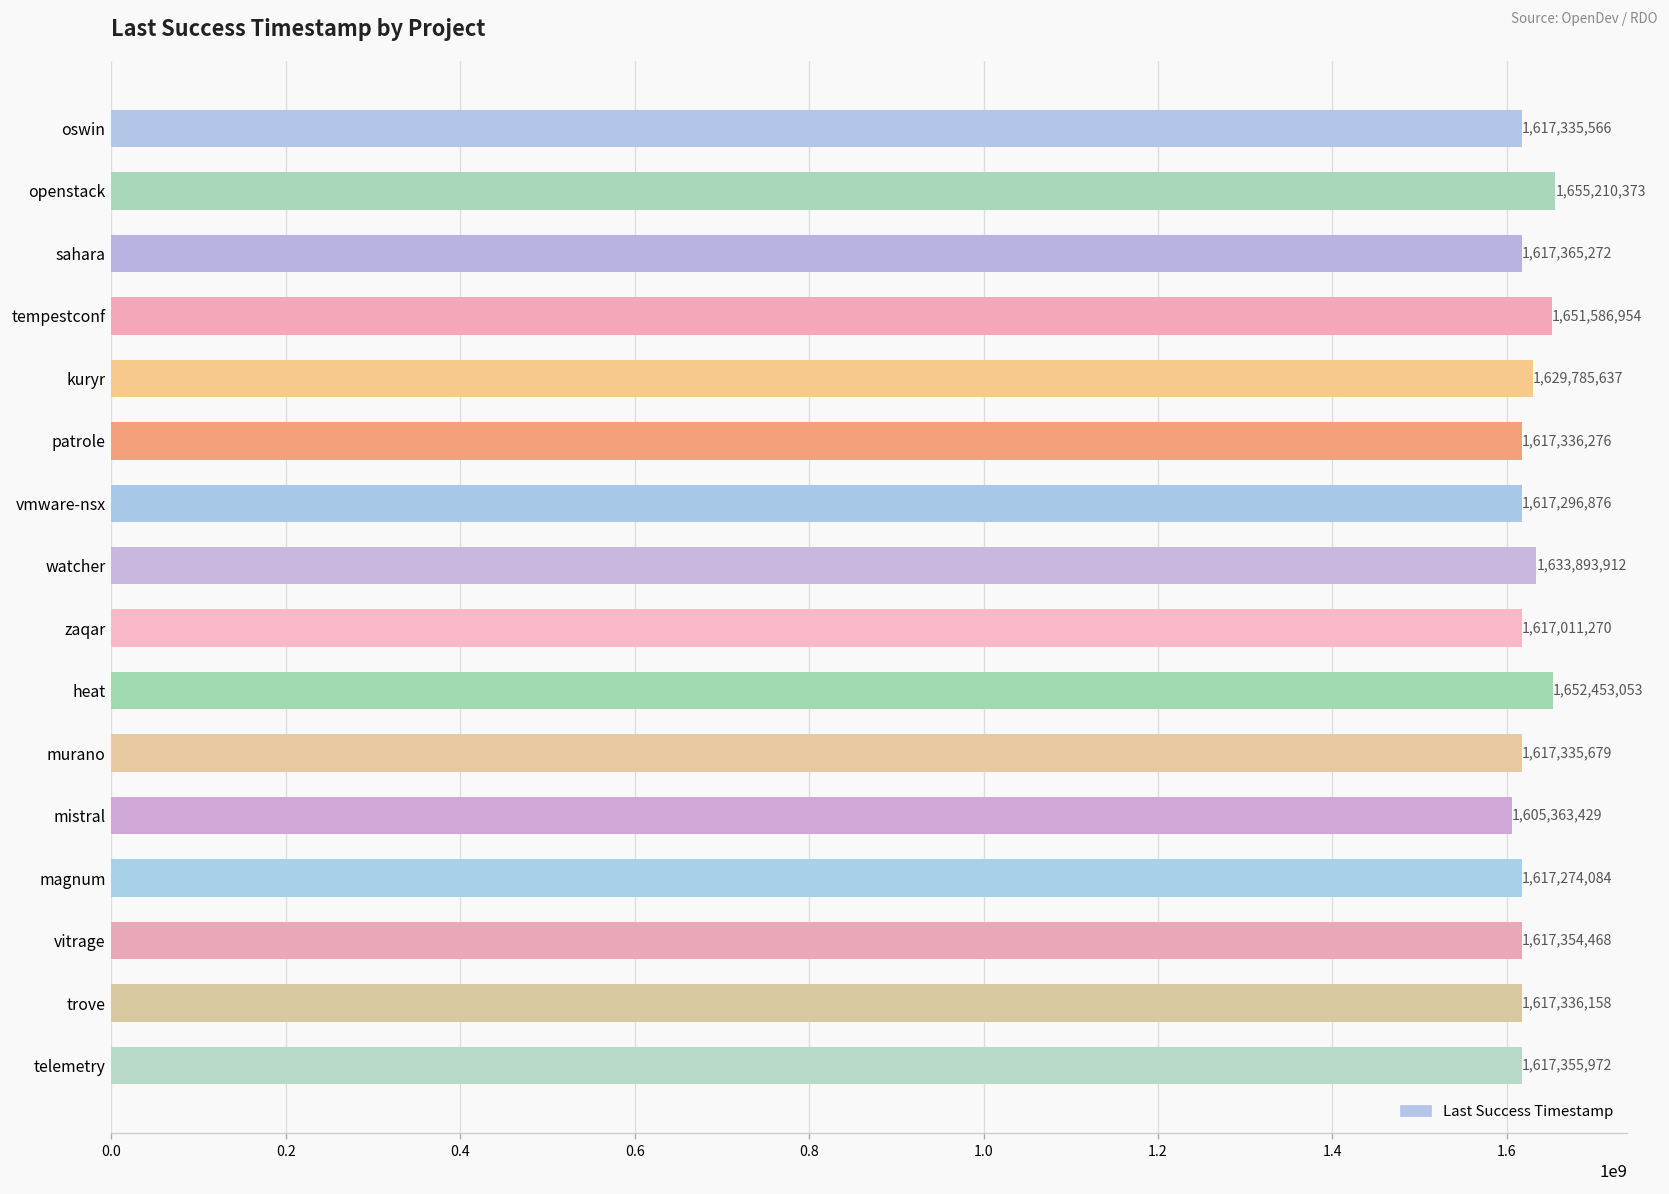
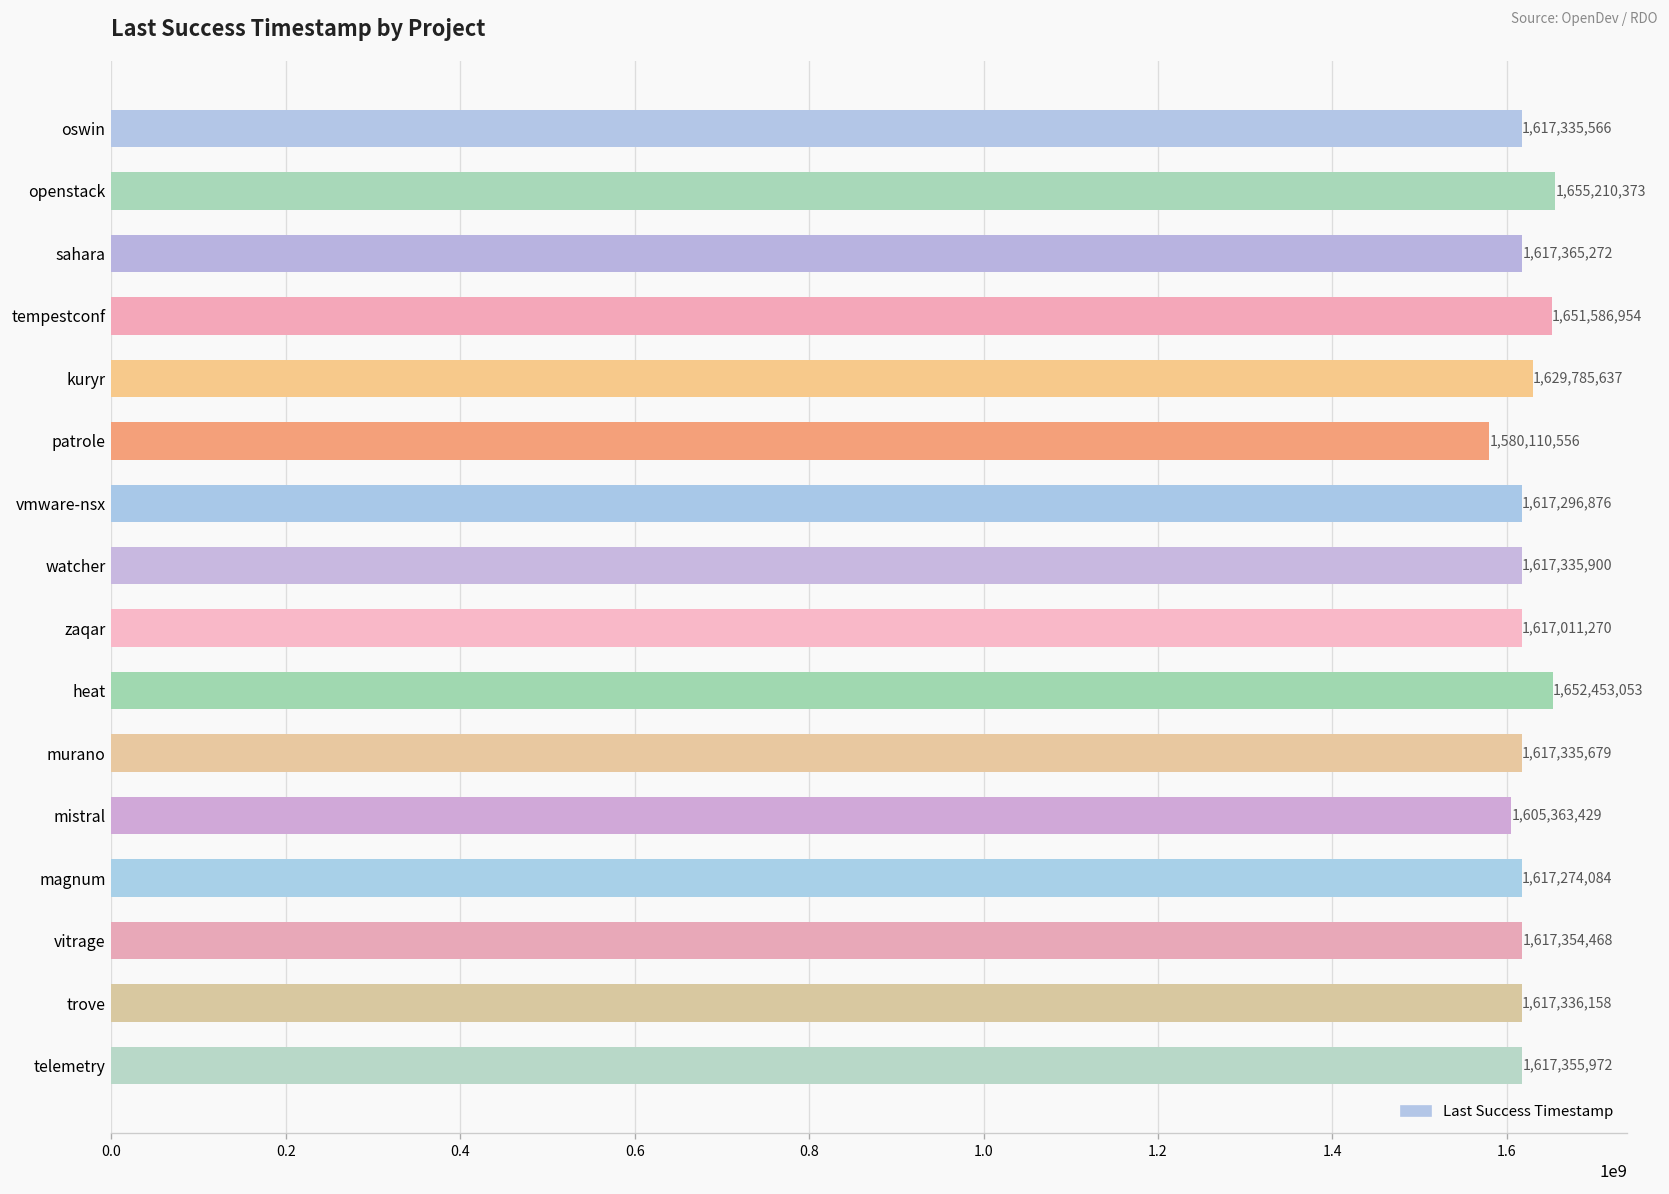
patrole: 1,617,336,276 -> 1,580,110,556
watcher: 1,633,893,912 -> 1,617,335,900
